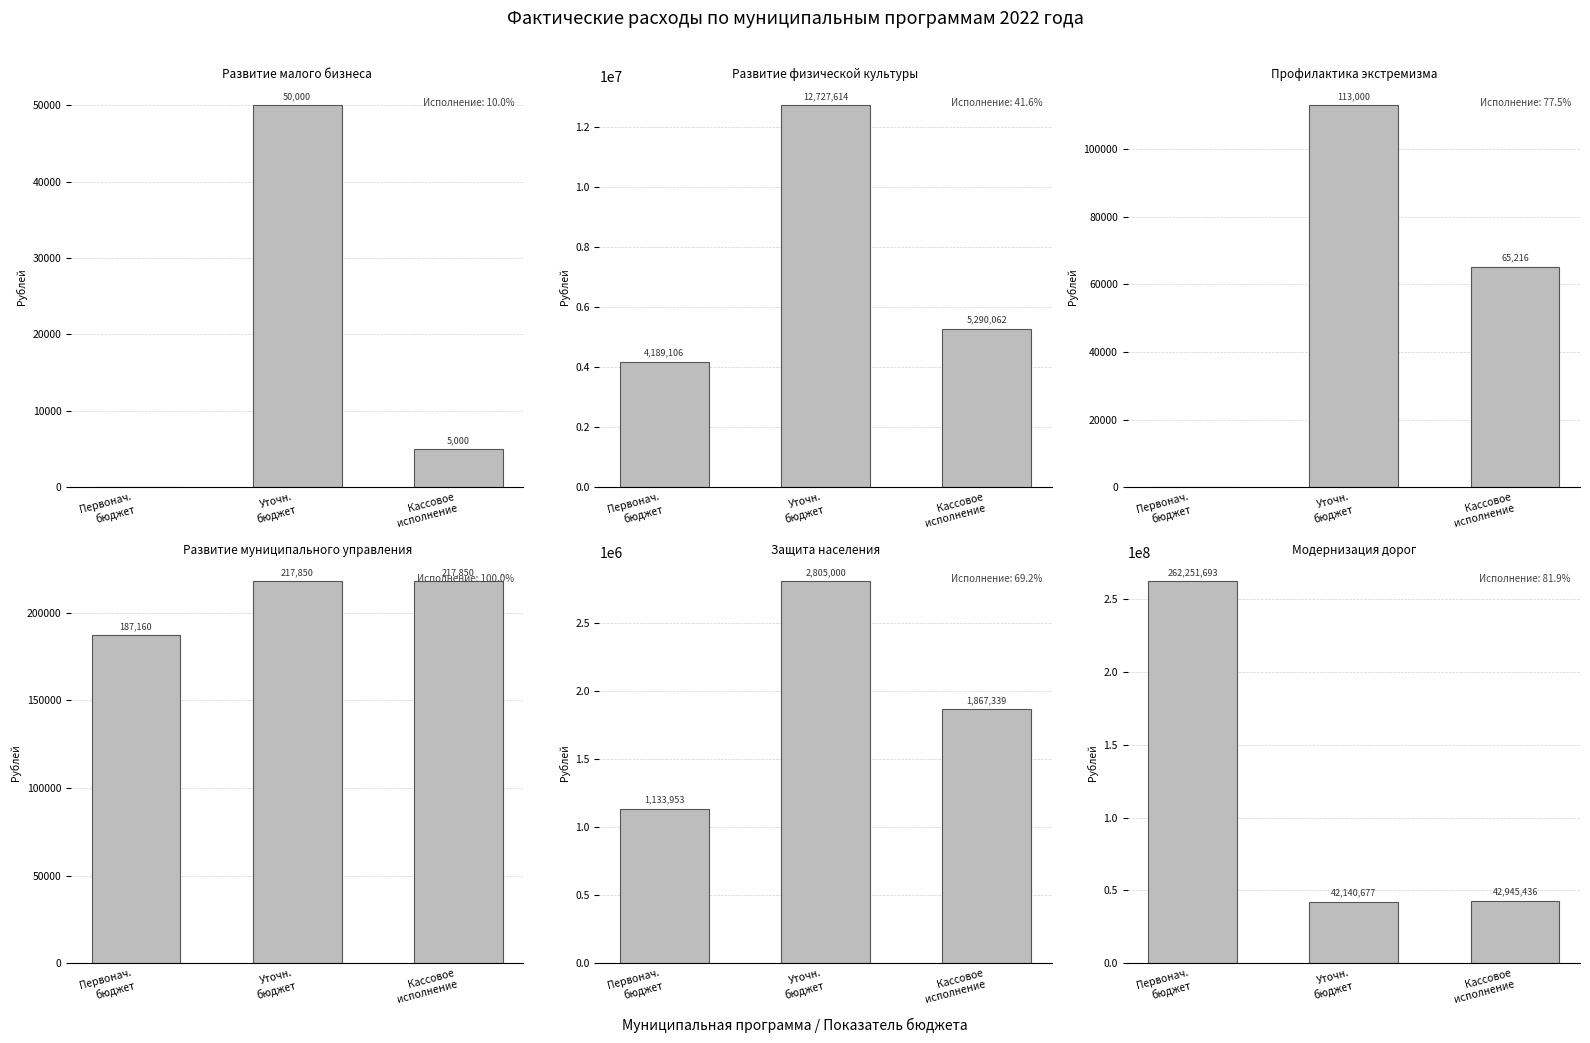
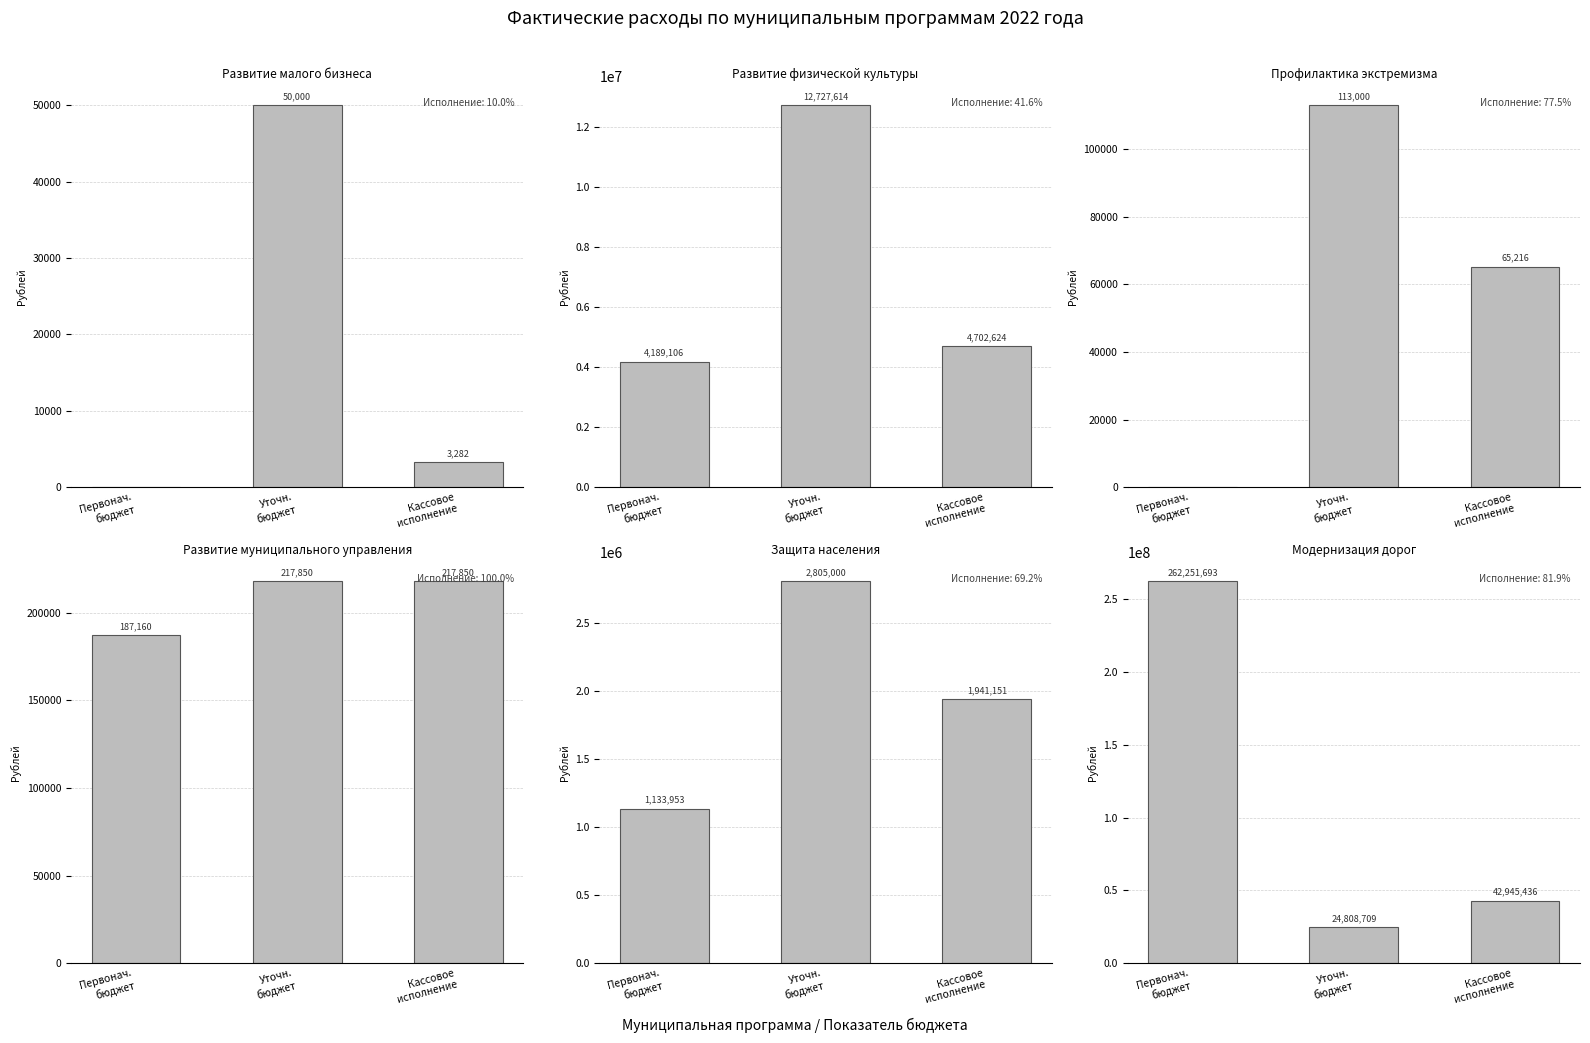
Развитие малого бизнеса, Кассовое исполнение: 5,000 -> 3,282
Развитие физической культуры, Кассовое исполнение: 5,290,062 -> 4,702,624
Защита населения, Кассовое исполнение: 1,867,339 -> 1,941,151
Модернизация дорог, Уточн. бюджет: 42,140,677 -> 24,808,709
